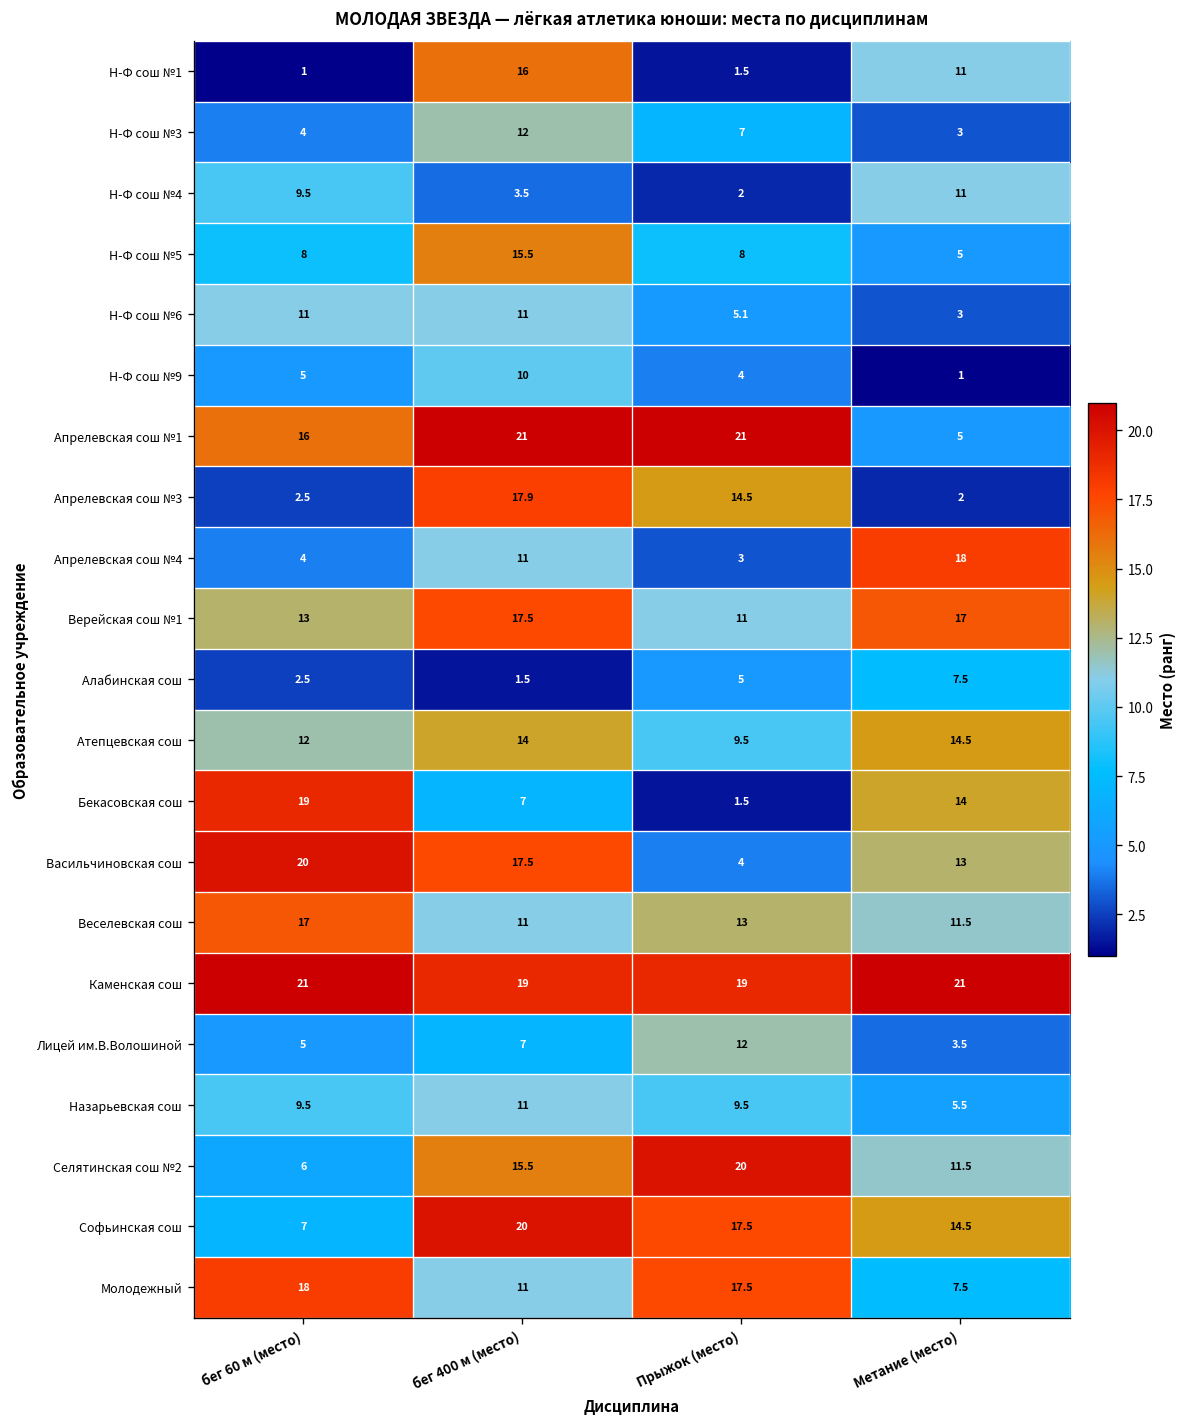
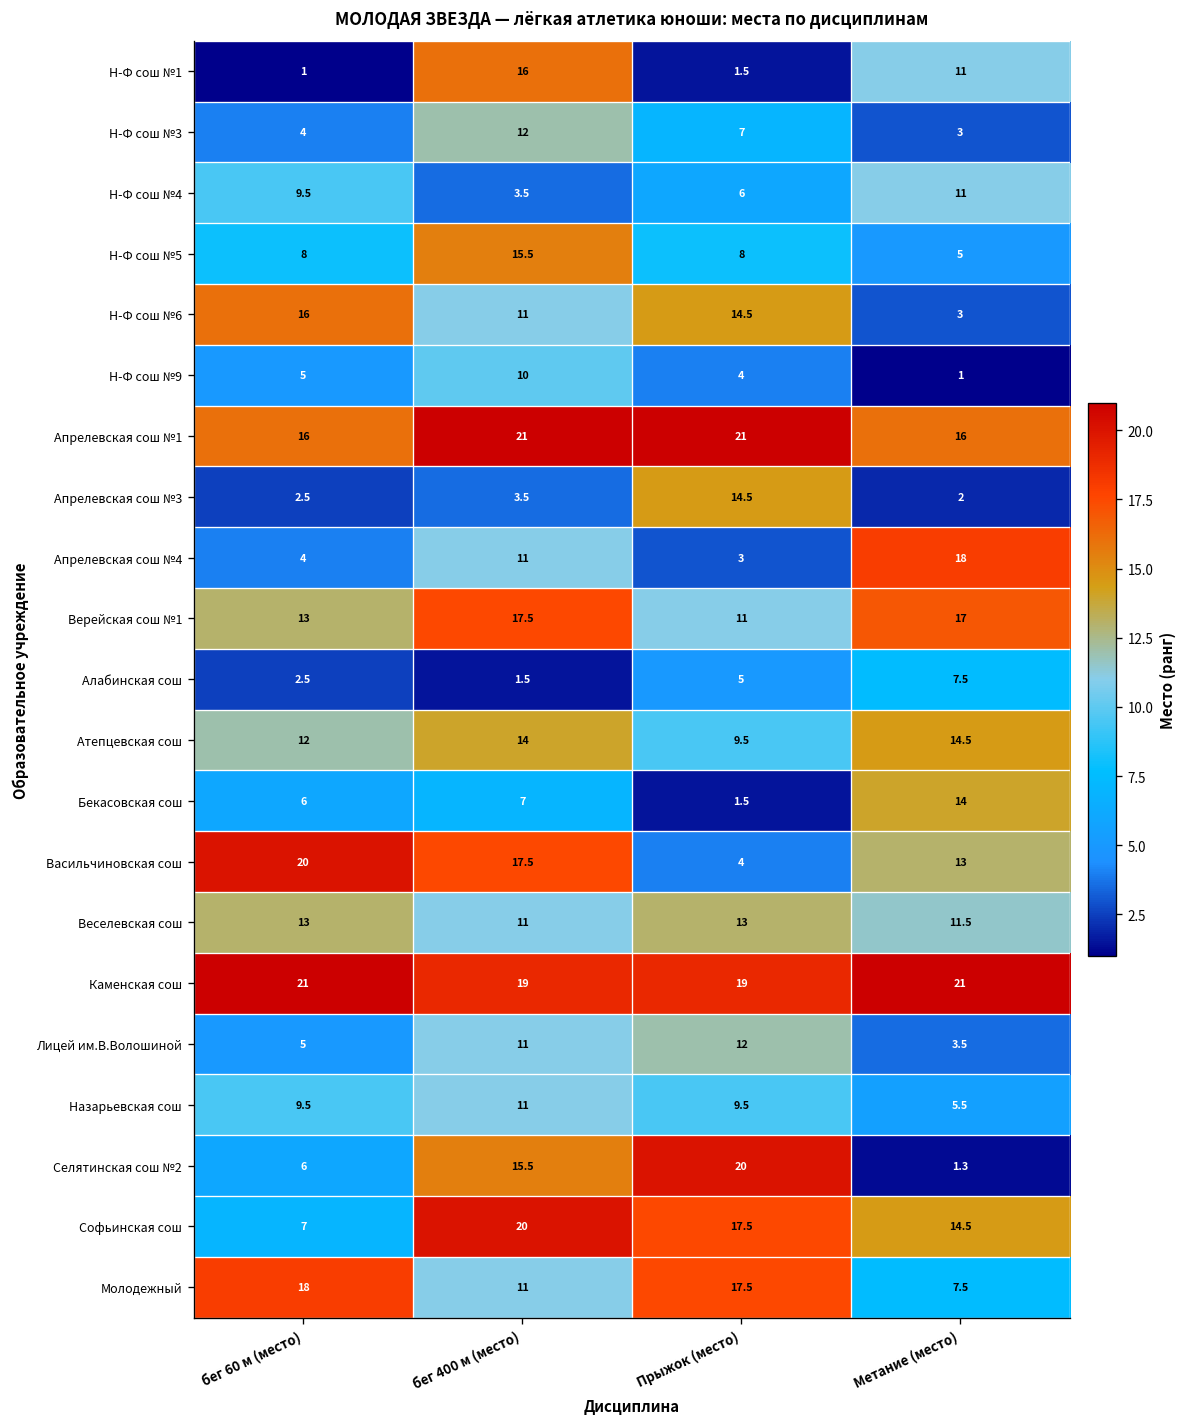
Н-Ф сош №4, Прыжок (место): 2 -> 6
Н-Ф сош №6, бег 60 м (место): 11 -> 16
Н-Ф сош №6, Прыжок (место): 5.1 -> 14.5
Апрелевская сош №1, Метание (место): 5 -> 16
Апрелевская сош №3, бег 400 м (место): 17.9 -> 3.5
Бекасовская сош, бег 60 м (место): 19 -> 6
Веселевская сош, бег 60 м (место): 17 -> 13
Лицей им.В.Волошиной, бег 400 м (место): 7 -> 11
Селятинская сош №2, Метание (место): 11.5 -> 1.3
